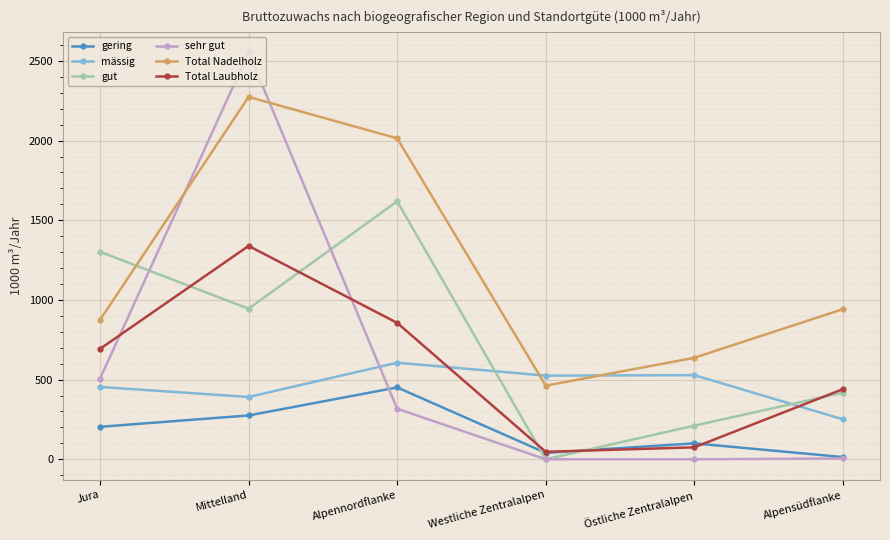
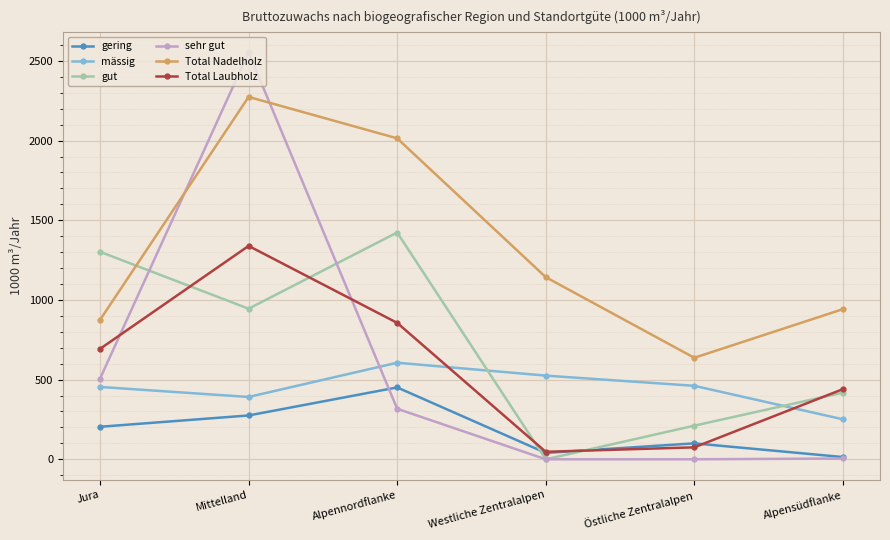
gut, Alpennordflanke: 1620 -> 1420
Total Nadelholz, Westliche Zentralalpen: 460 -> 1140
mässig, Östliche Zentralalpen: 530 -> 460
